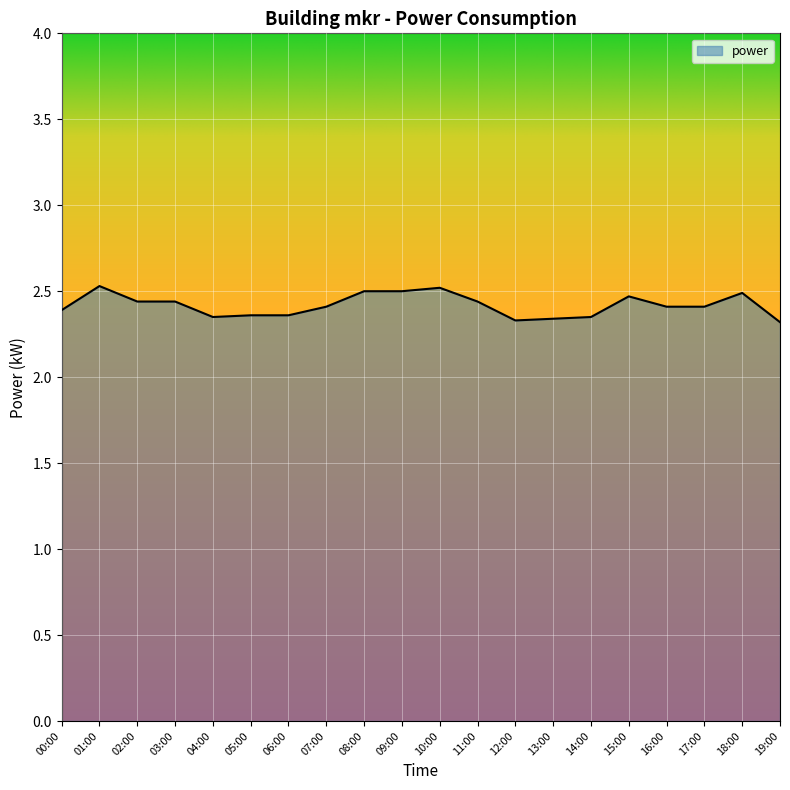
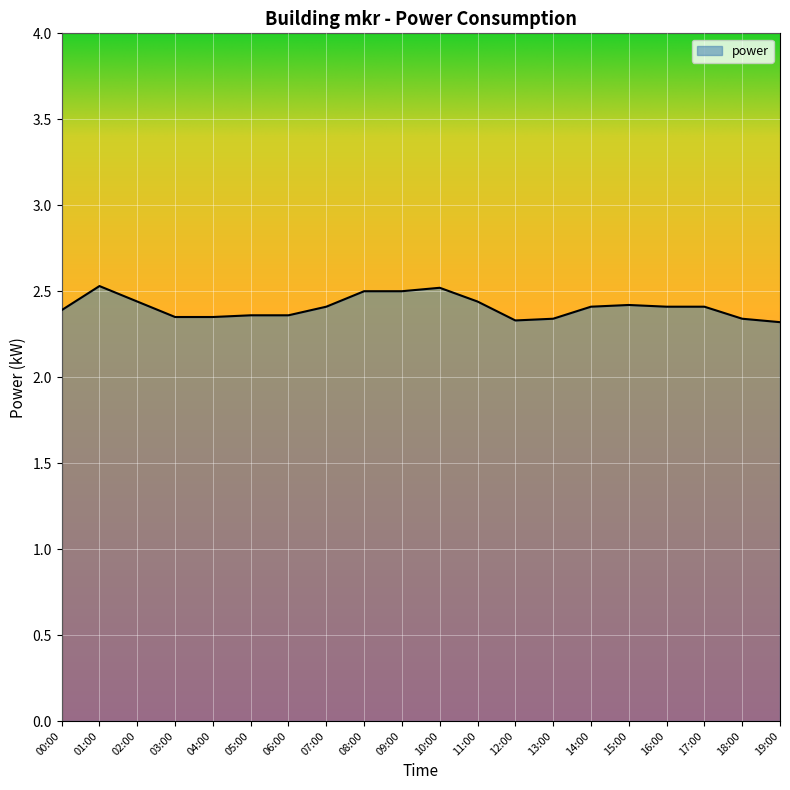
03:00: 2.44 -> 2.35
14:00: 2.35 -> 2.41
15:00: 2.47 -> 2.42
18:00: 2.49 -> 2.34
